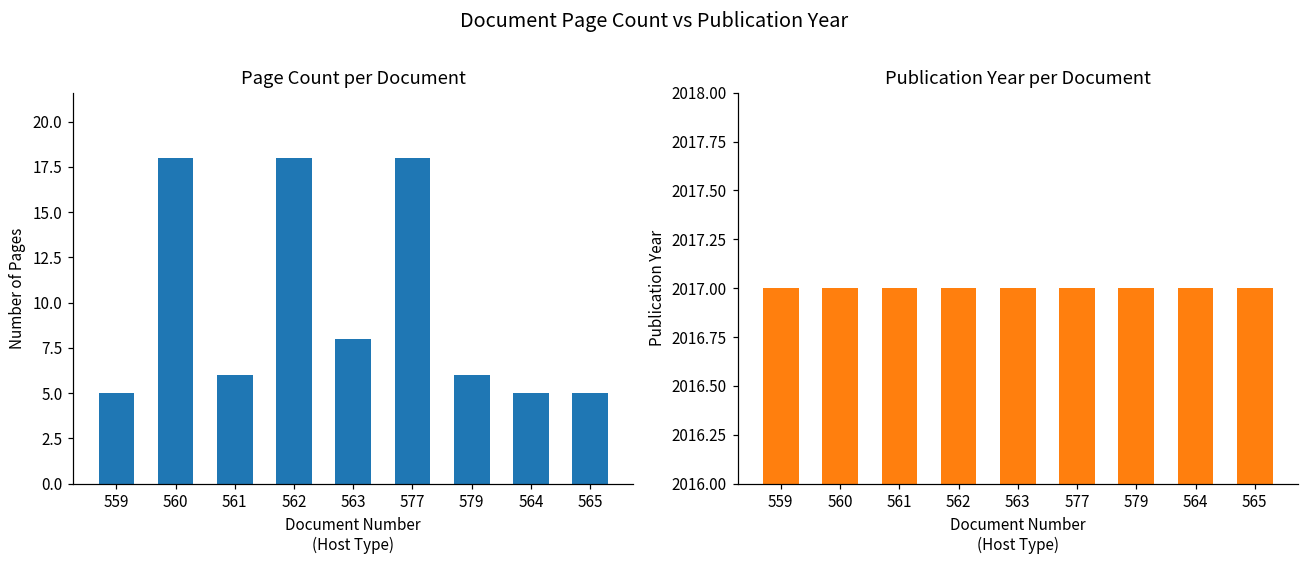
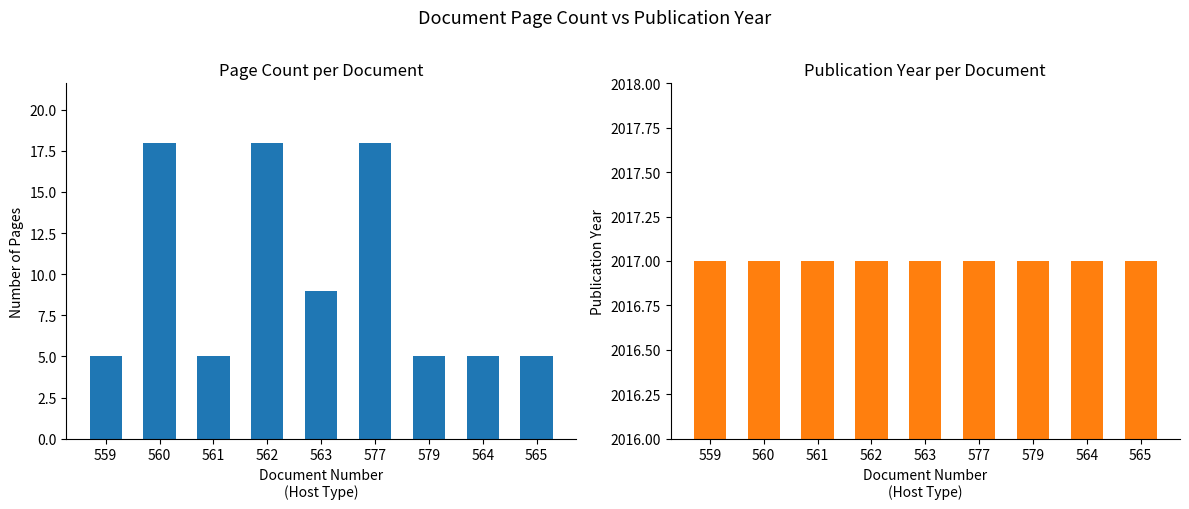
Page Count per Document, 561: 6 -> 5
Page Count per Document, 563: 8 -> 9
Page Count per Document, 579: 6 -> 5
